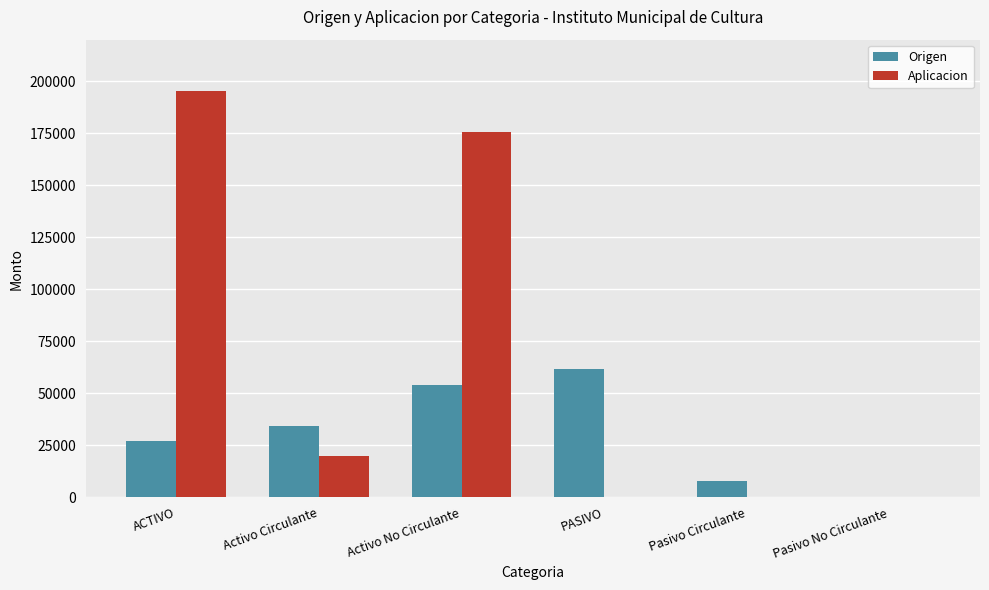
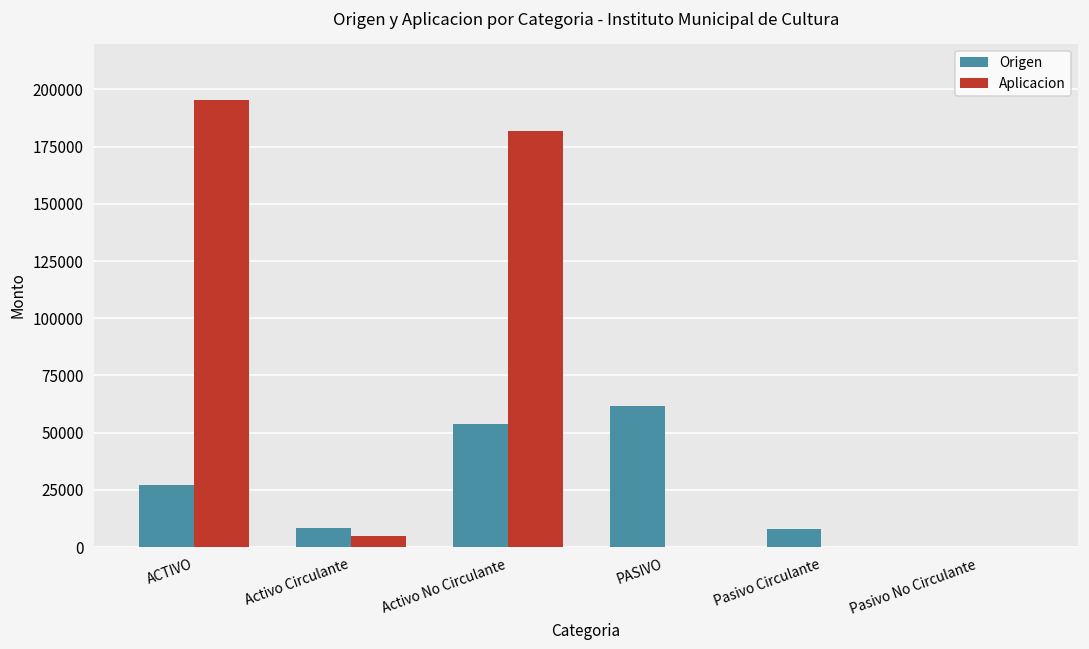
Origen, Activo Circulante: 34000 -> 9000
Aplicacion, Activo Circulante: 20000 -> 5000
Aplicacion, Activo No Circulante: 176000 -> 182000
